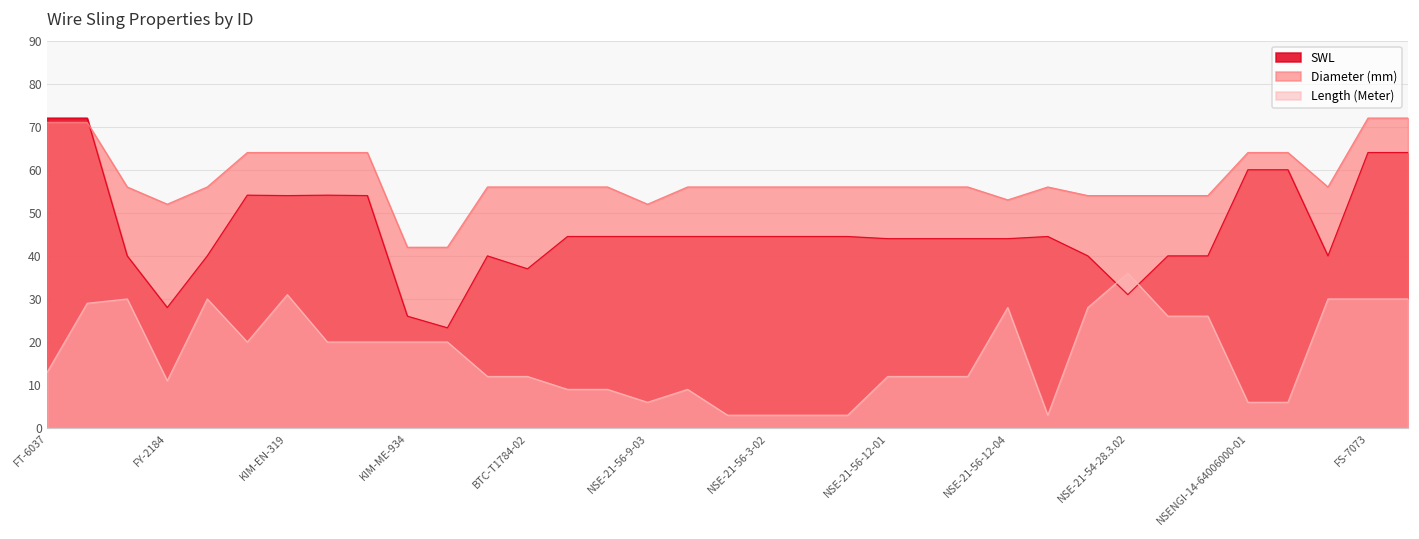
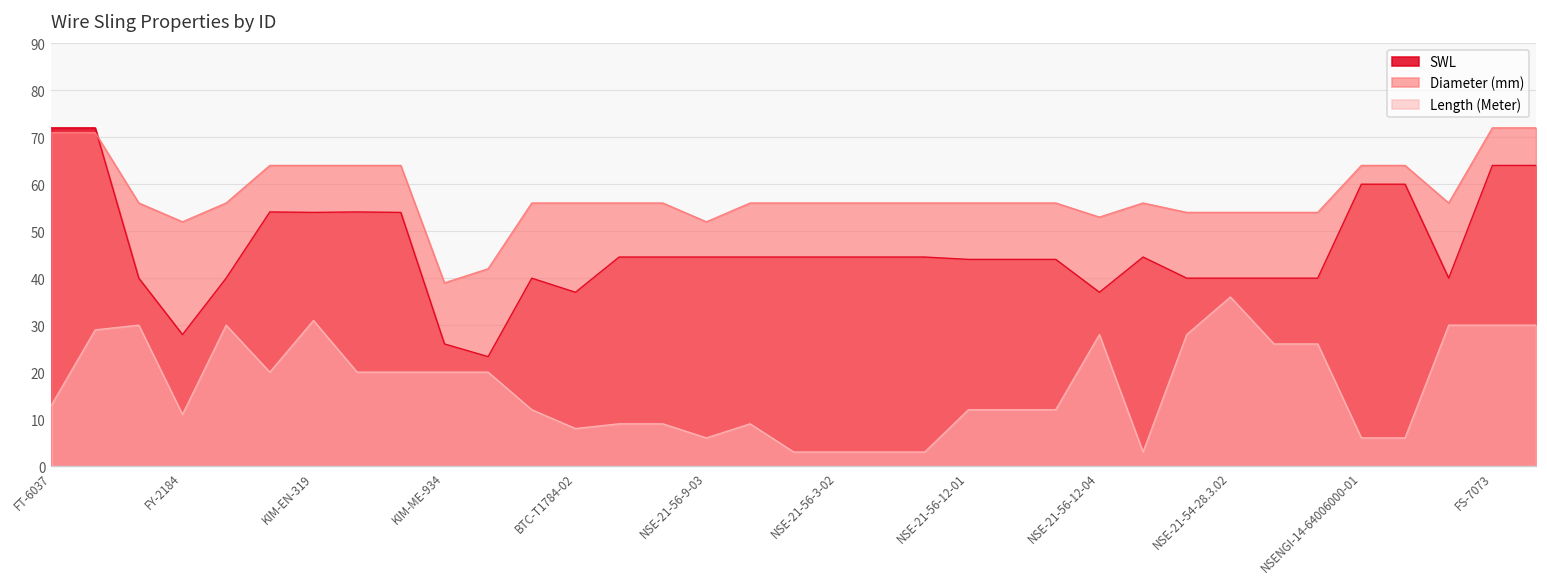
Diameter (mm), KIM-ME-934: 42 -> 39
Length (Meter), BTC-T1784-02: 12 -> 8
SWL, NSE-21-56-12-04: 44 -> 37
SWL, NSE-21-54-28.3.02: 31 -> 40
